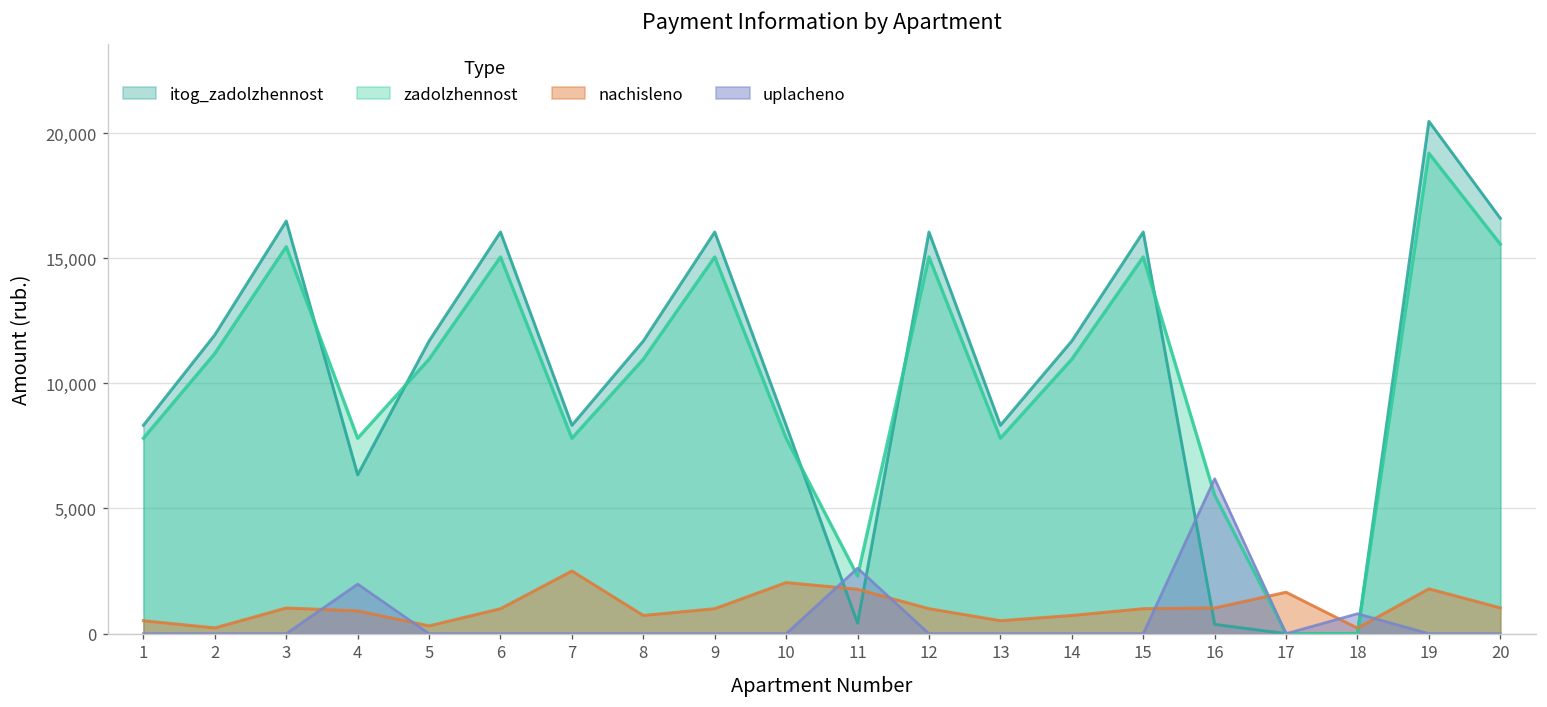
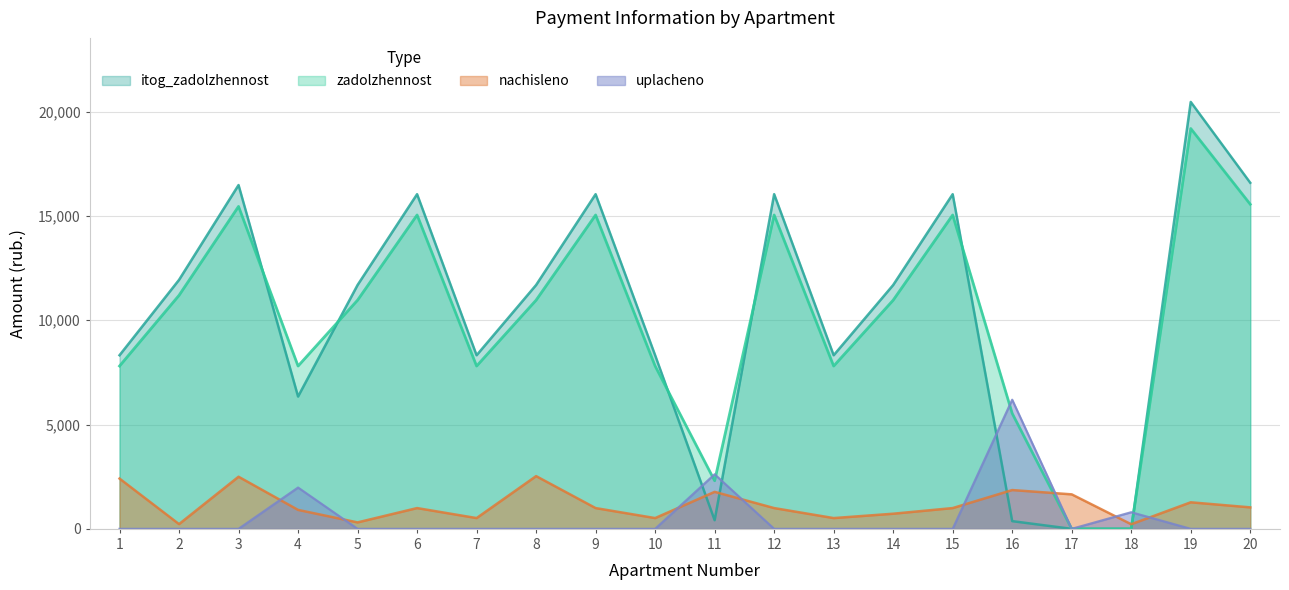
nachisleno, 1: 500 -> 2,400
nachisleno, 3: 1,000 -> 2,500
nachisleno, 7: 2,500 -> 500
nachisleno, 8: 700 -> 2,500
nachisleno, 10: 2,000 -> 500
nachisleno, 16: 1,000 -> 1,900
nachisleno, 19: 1,800 -> 1,300
